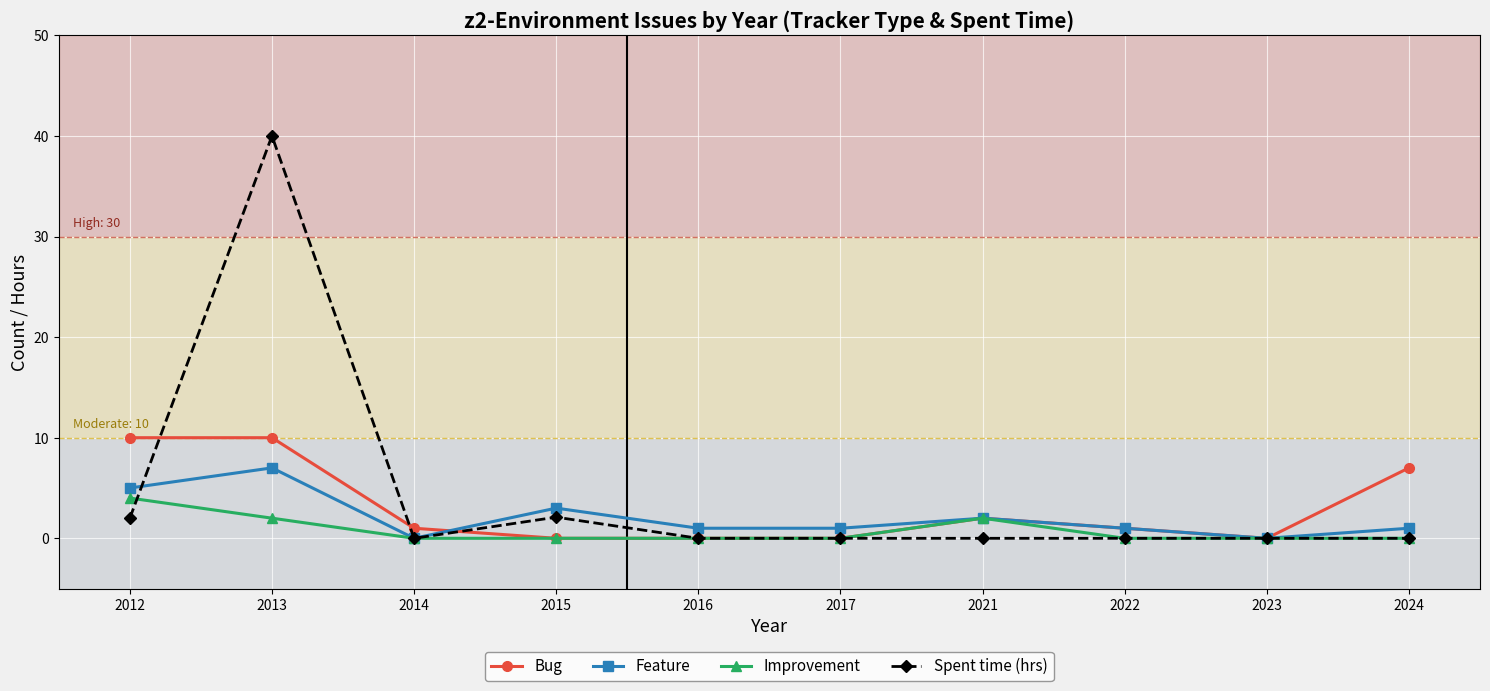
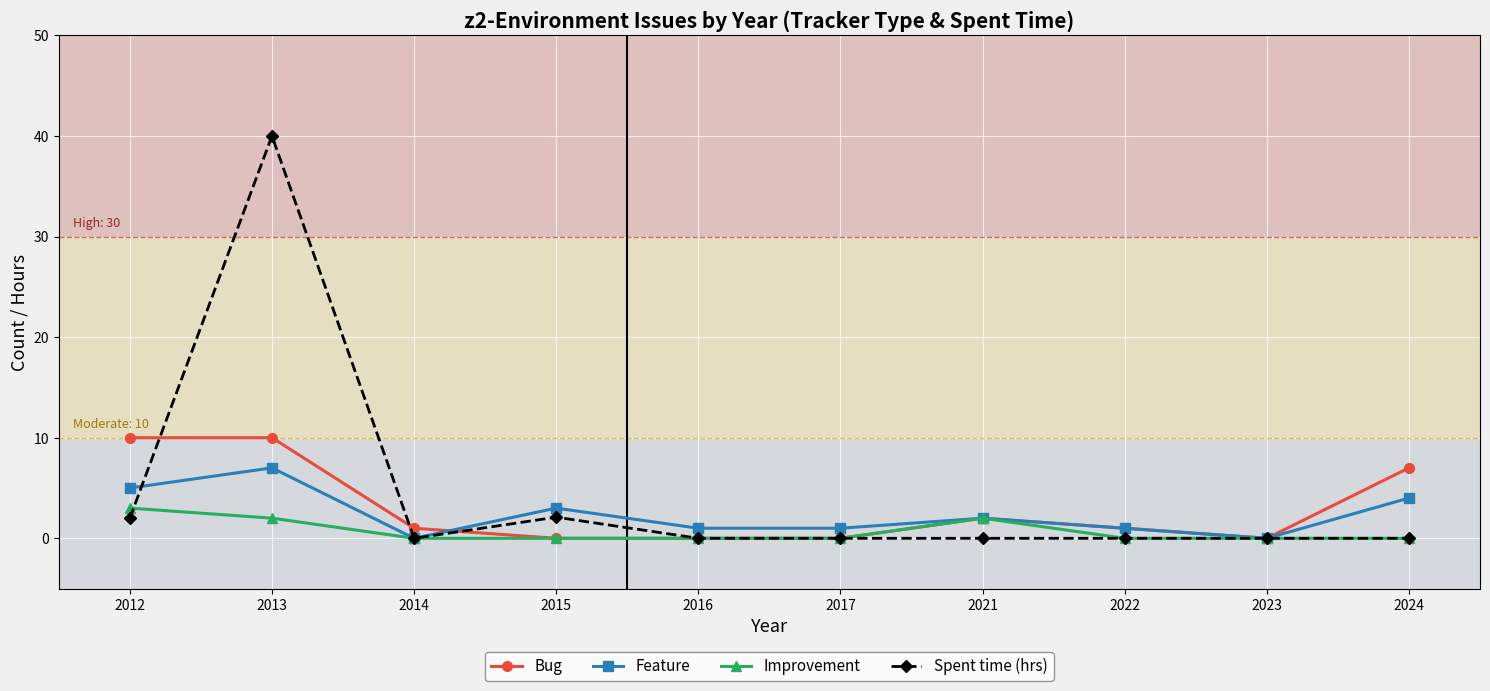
Improvement, 2012: 4 -> 3
Feature, 2024: 1 -> 4
